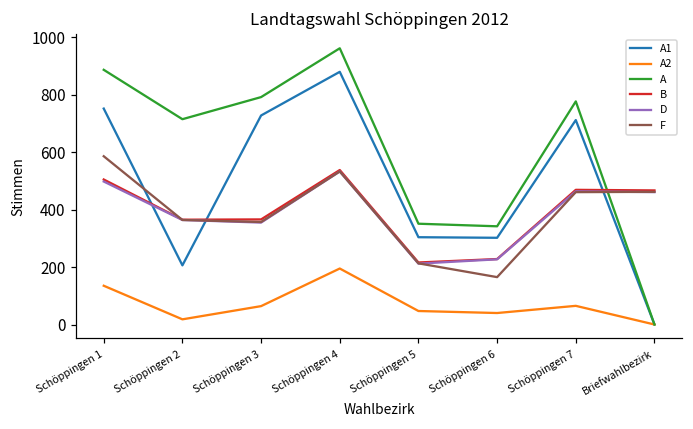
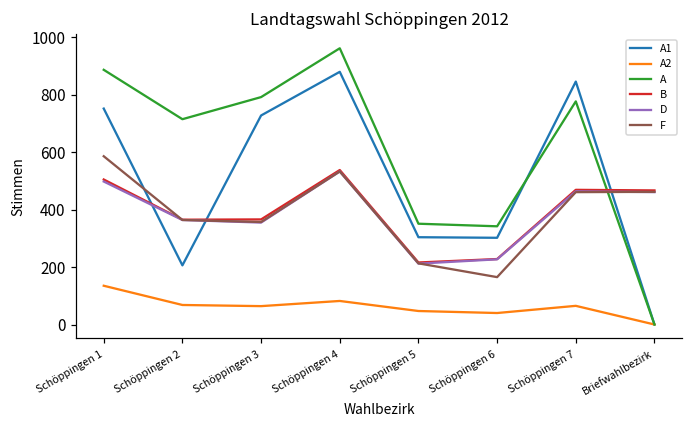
A2, Schöppingen 2: 20 -> 70
A2, Schöppingen 4: 200 -> 80
A1, Schöppingen 7: 710 -> 850
